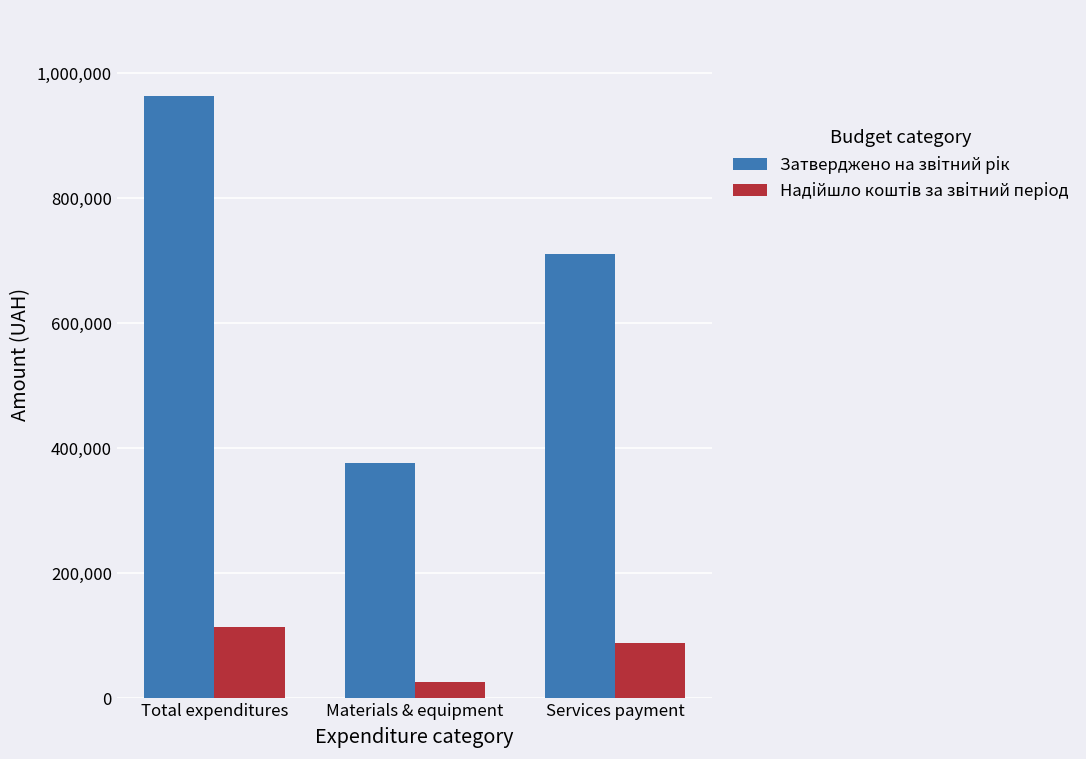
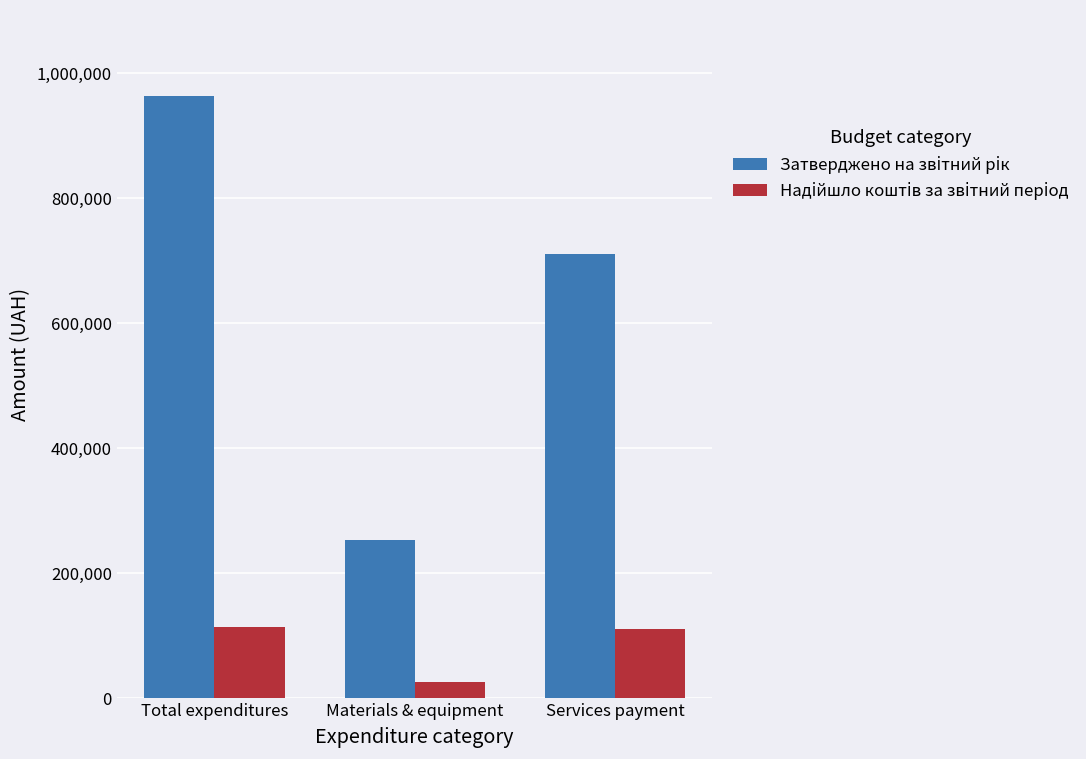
Затверджено на звітний рік, Materials & equipment: 380,000 -> 250,000
Надійшло коштів за звітний період, Services payment: 90,000 -> 110,000
